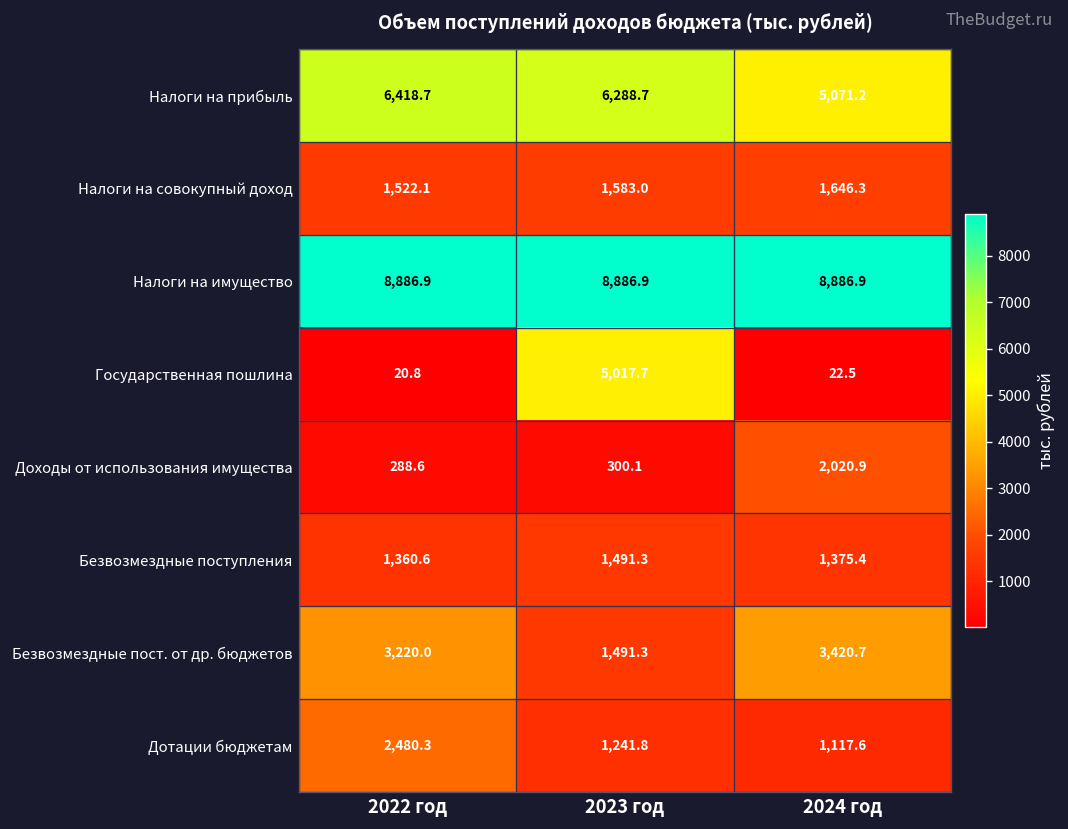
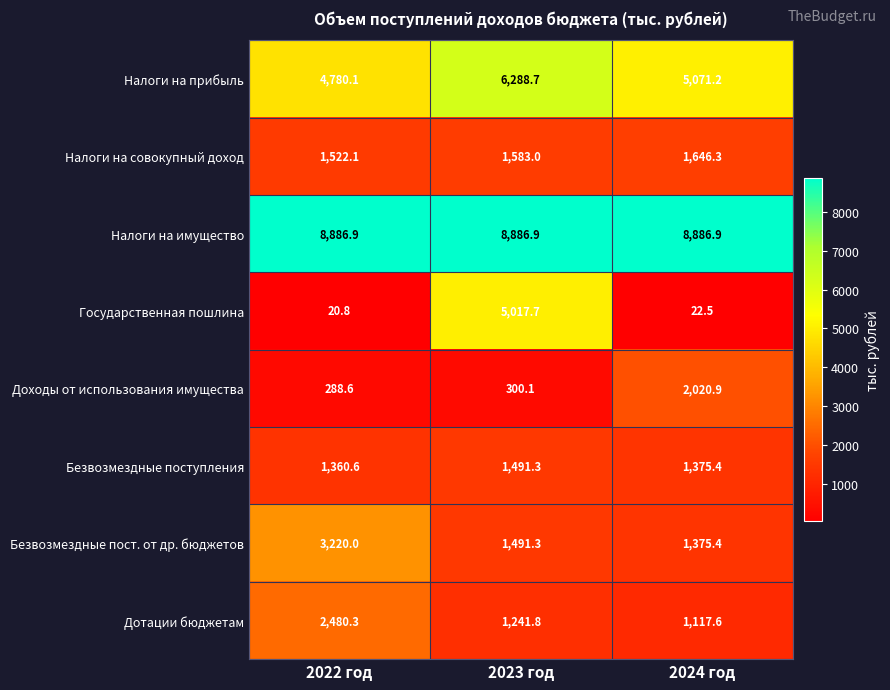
Налоги на прибыль, 2022 год: 6,418.7 -> 4,780.1
Безвозмездные пост. от др. бюджетов, 2024 год: 3,420.7 -> 1,375.4
